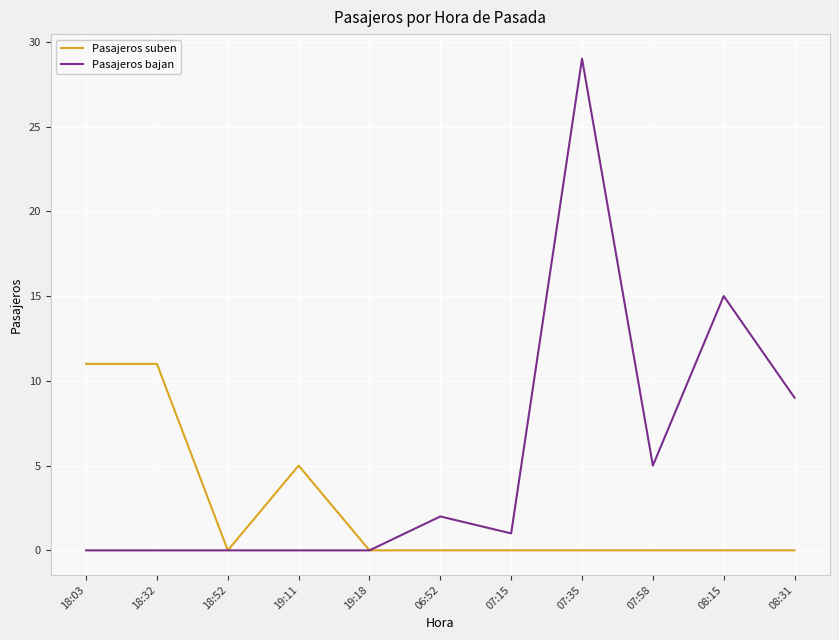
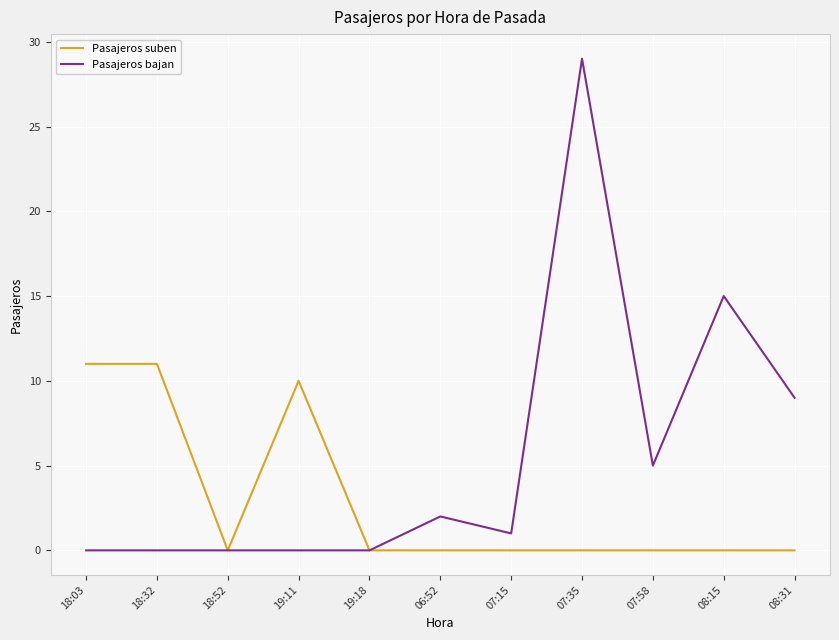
Pasajeros suben, 19:11: 5 -> 10
